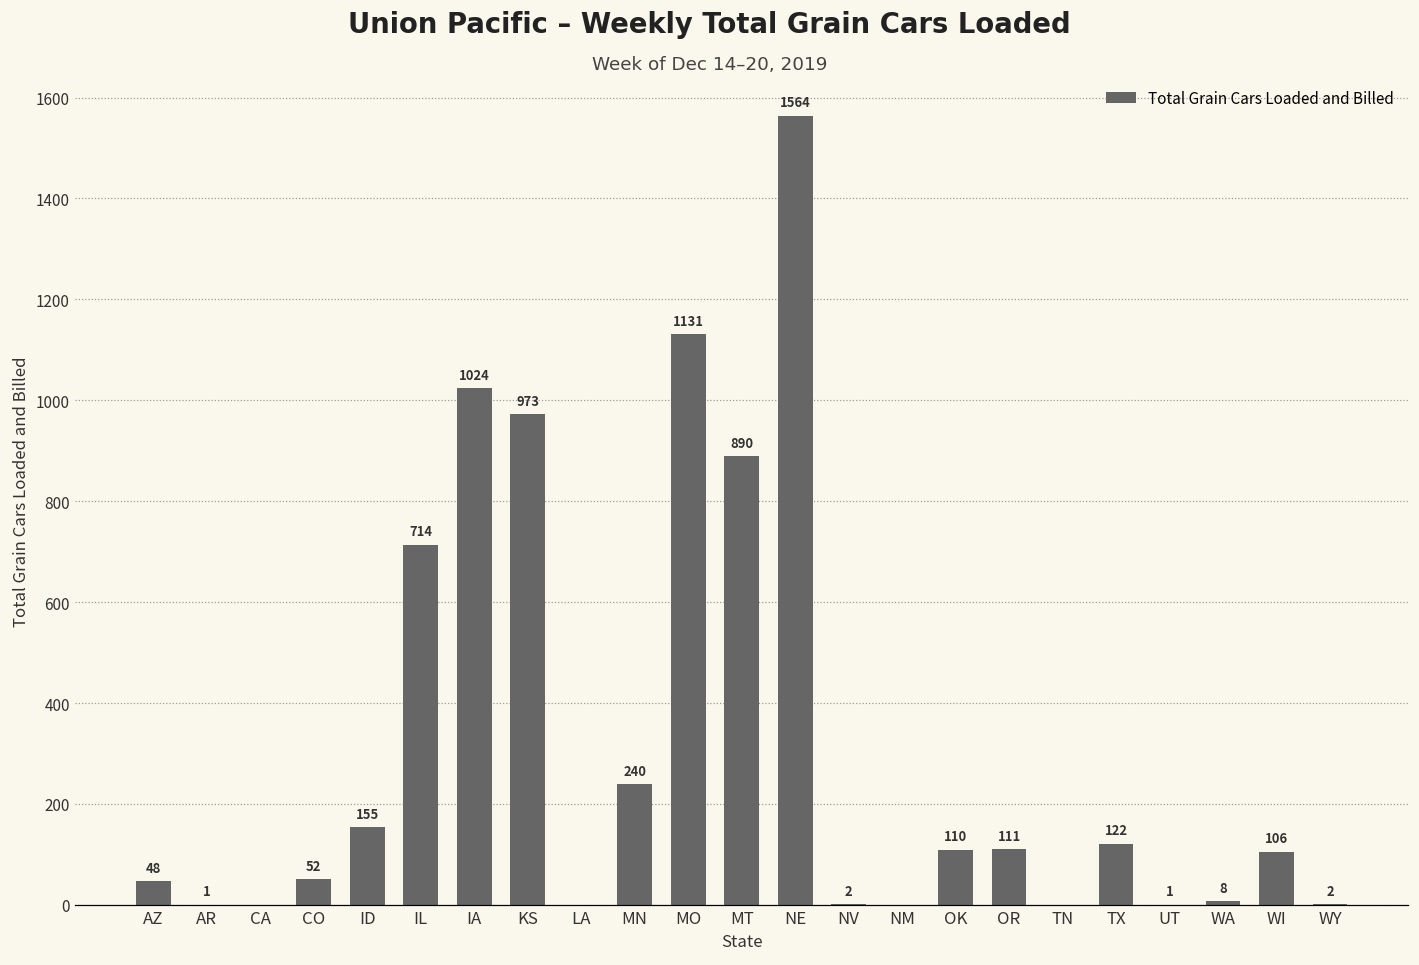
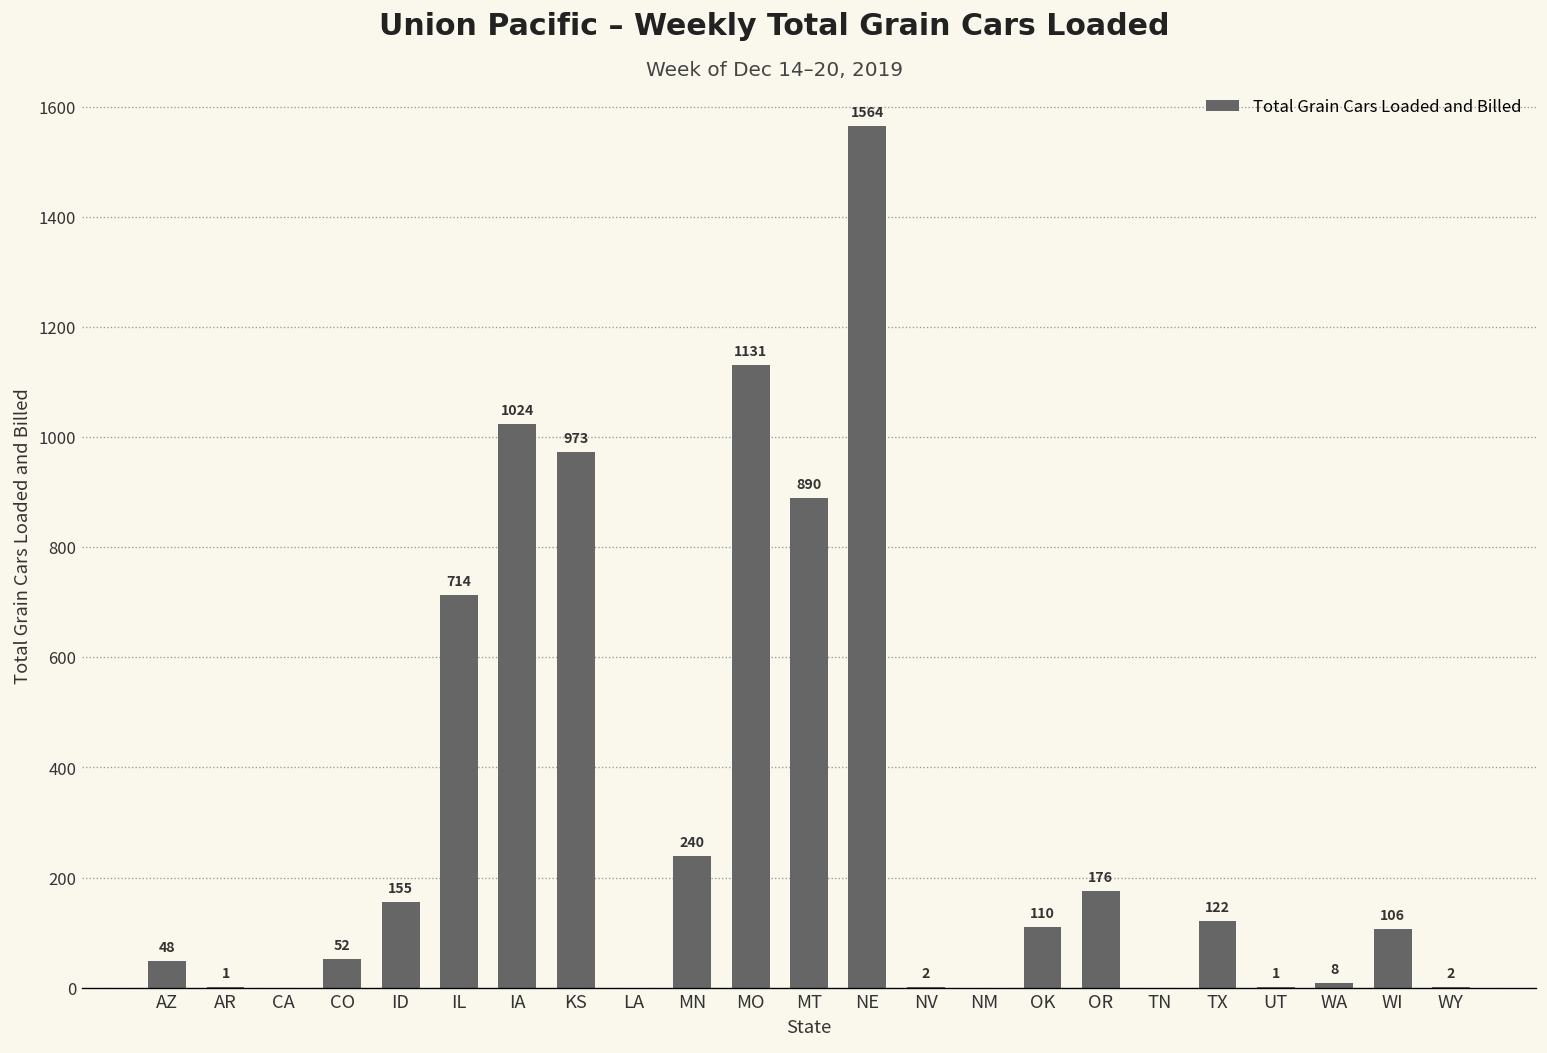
OR: 111 -> 176
